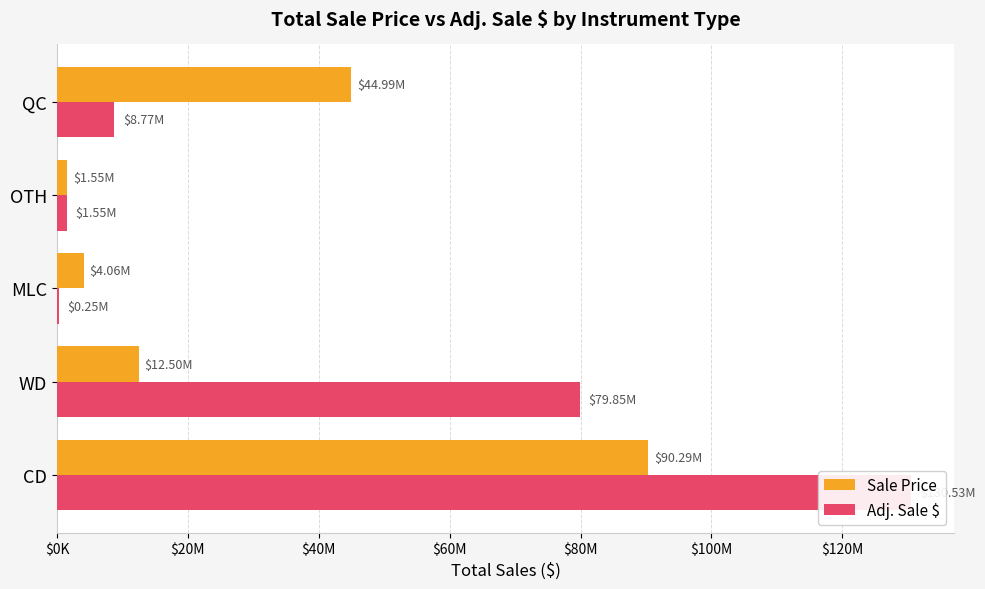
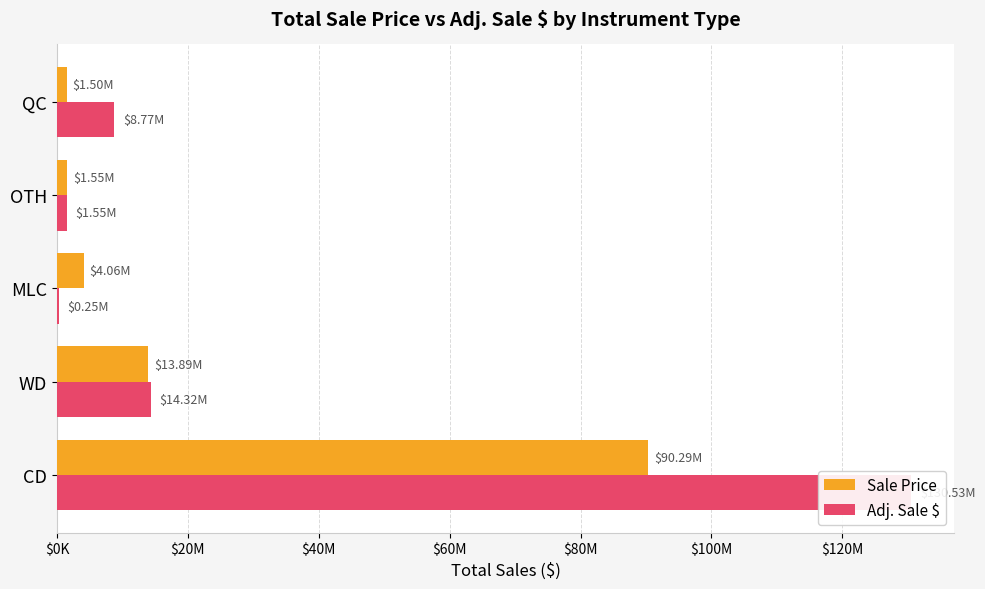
Sale Price, QC: $44.99M -> $1.50M
Sale Price, WD: $12.50M -> $13.89M
Adj. Sale $, WD: $79.85M -> $14.32M
